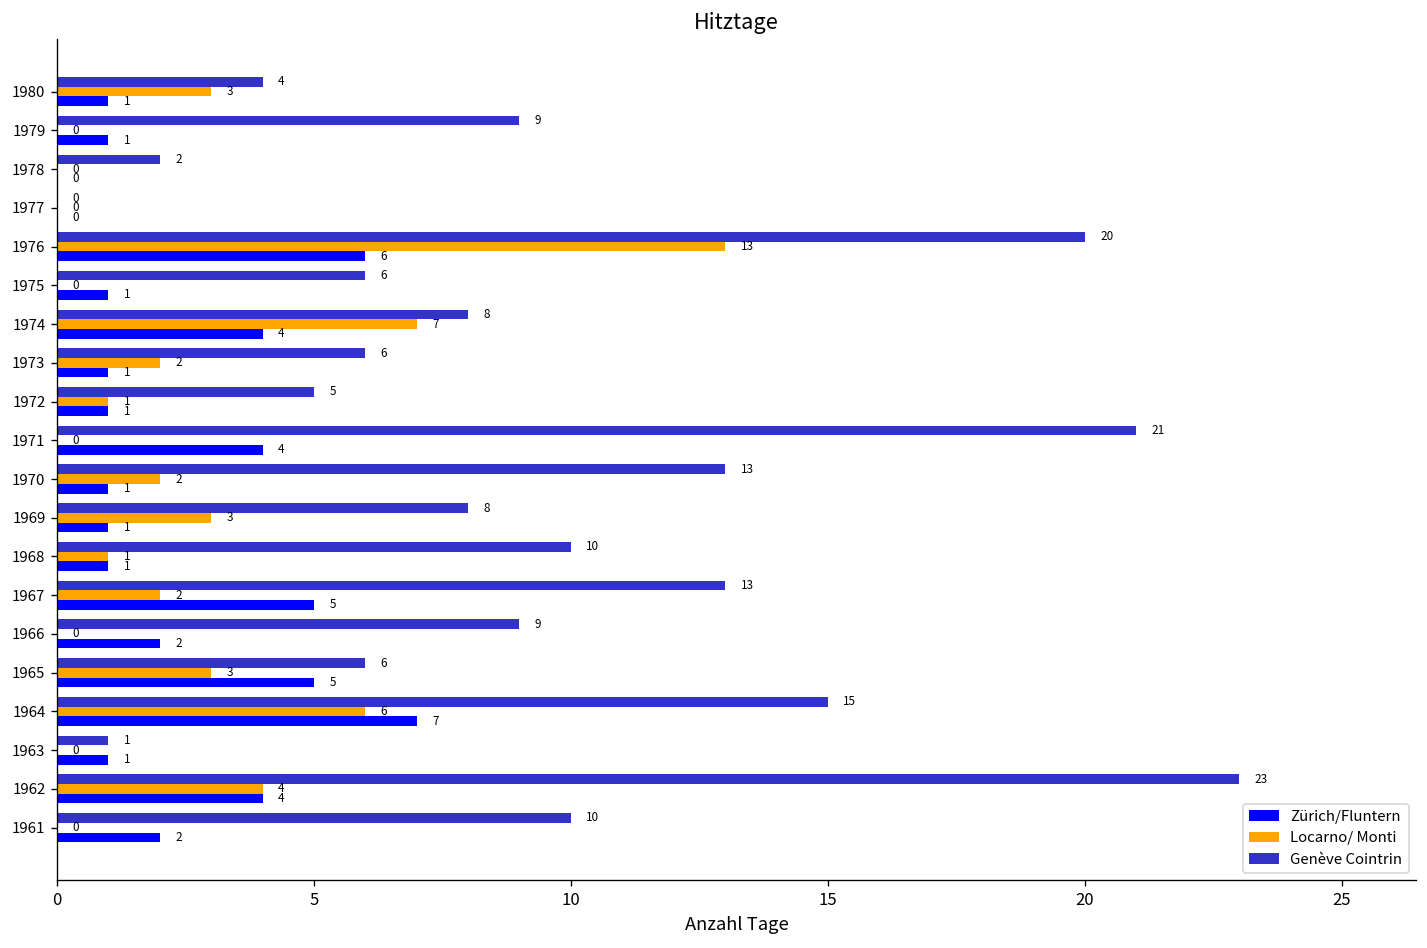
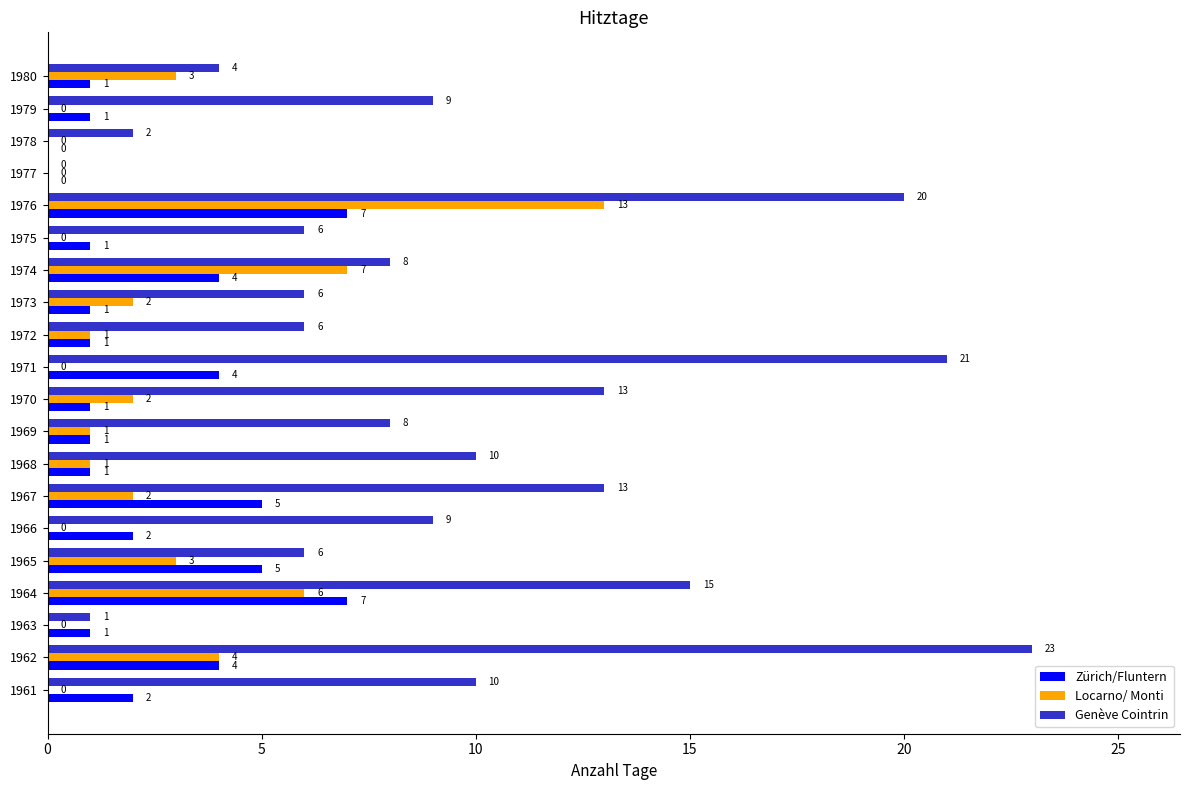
Zürich/Fluntern, 1976: 6 -> 7
Genève Cointrin, 1972: 5 -> 6
Locarno/ Monti, 1969: 3 -> 1
